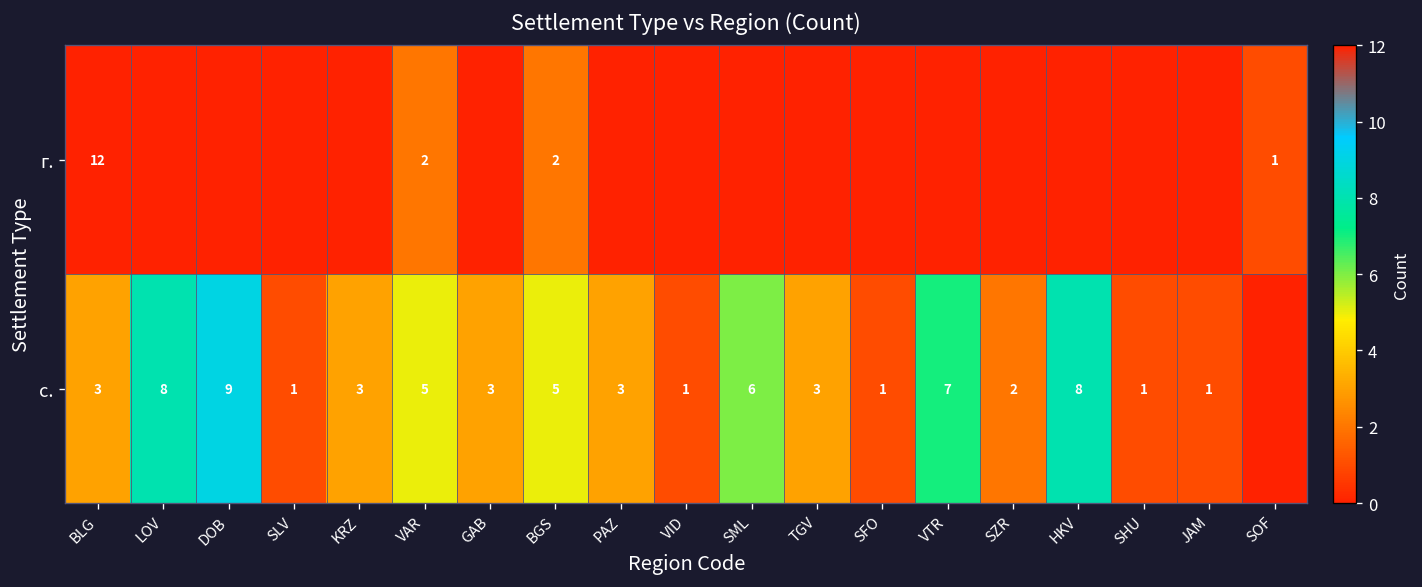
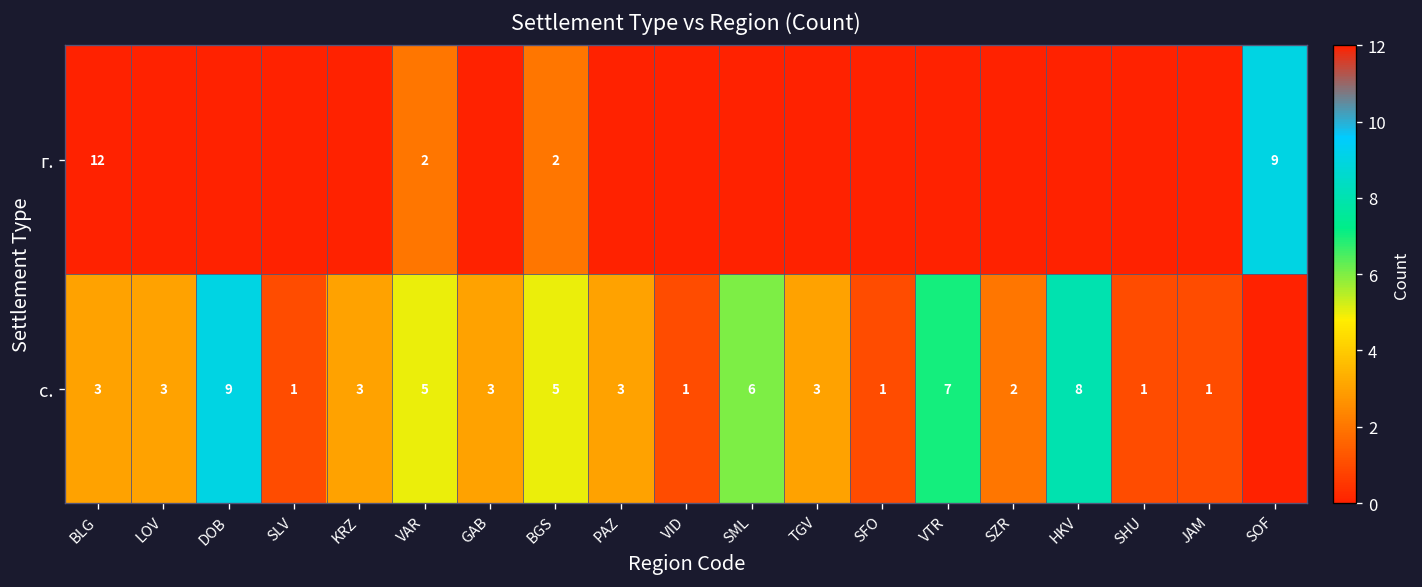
г., SOF: 1 -> 9
с., LOV: 8 -> 3
